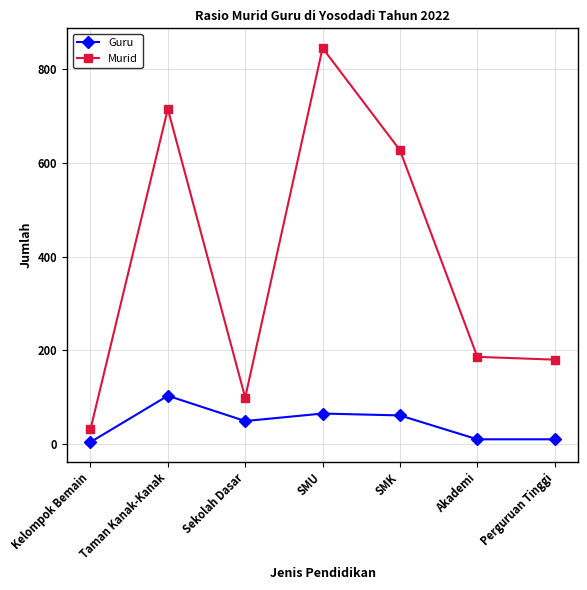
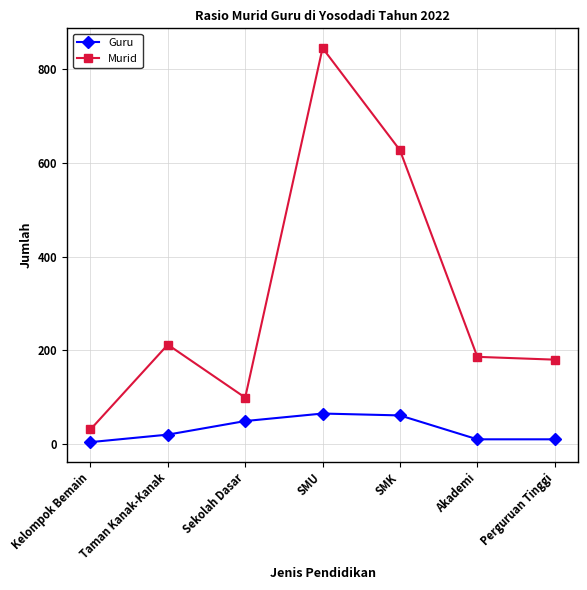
Guru, Taman Kanak-Kanak: 100 -> 20
Murid, Taman Kanak-Kanak: 720 -> 210
